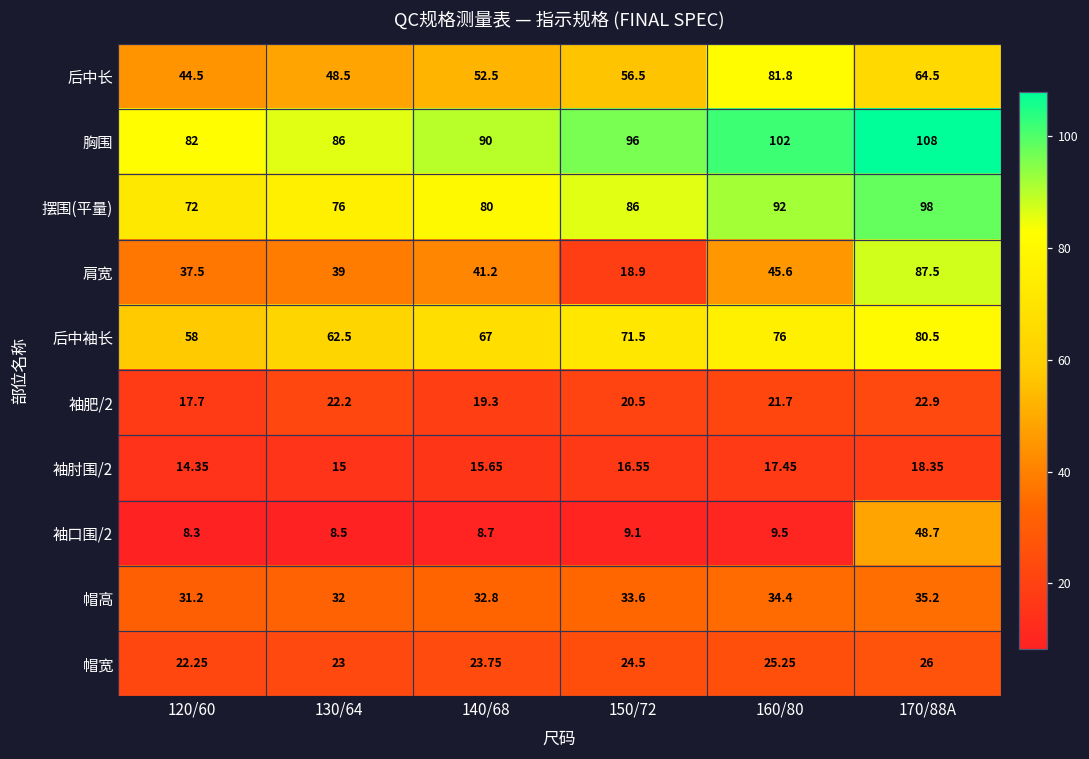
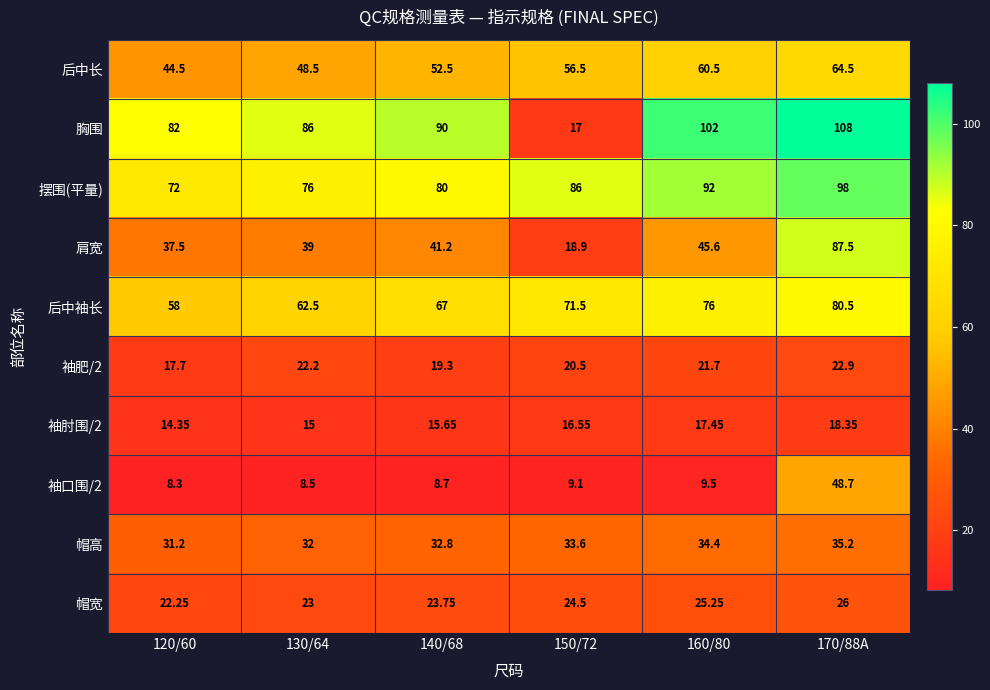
后中长, 160/80: 81.8 -> 60.5
胸围, 150/72: 96 -> 17
